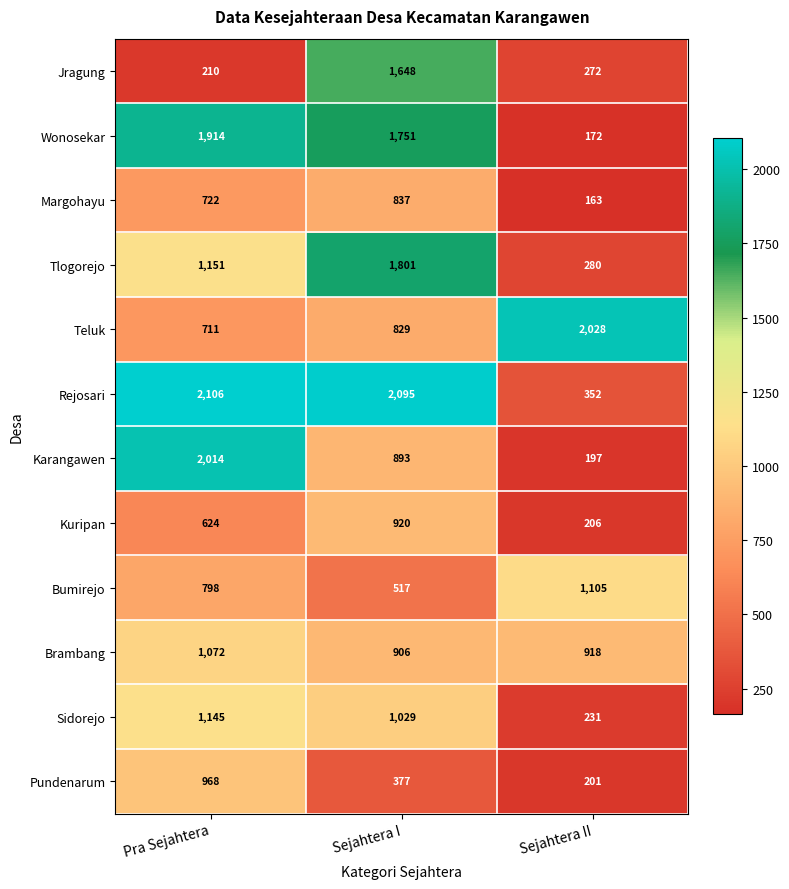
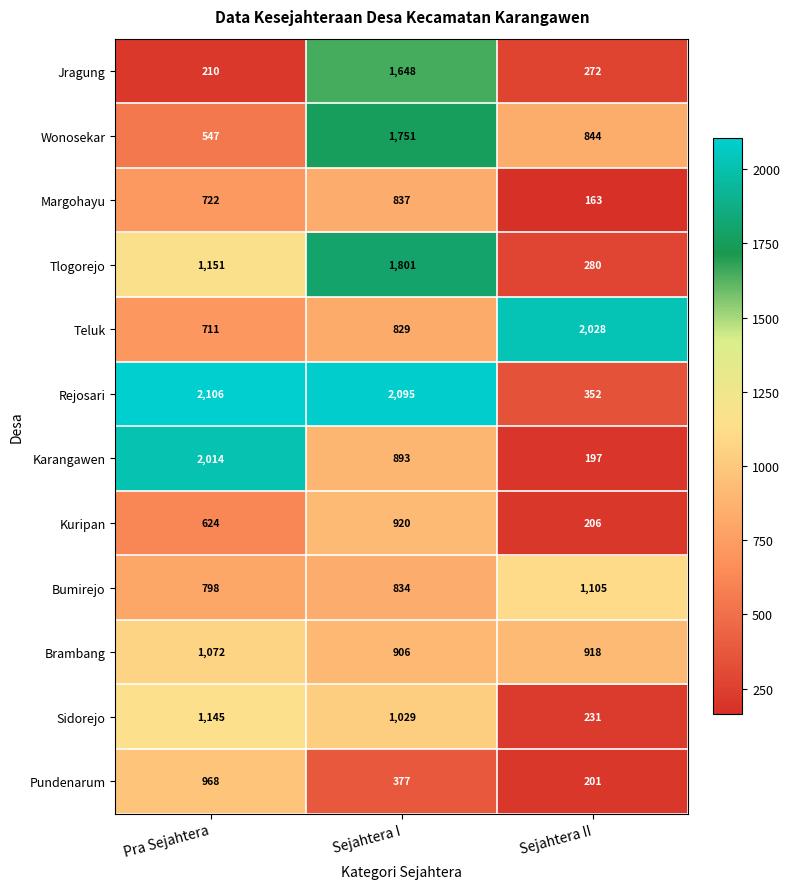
Wonosekar, Pra Sejahtera: 1,914 -> 547
Wonosekar, Sejahtera II: 172 -> 844
Bumirejo, Sejahtera I: 517 -> 834
